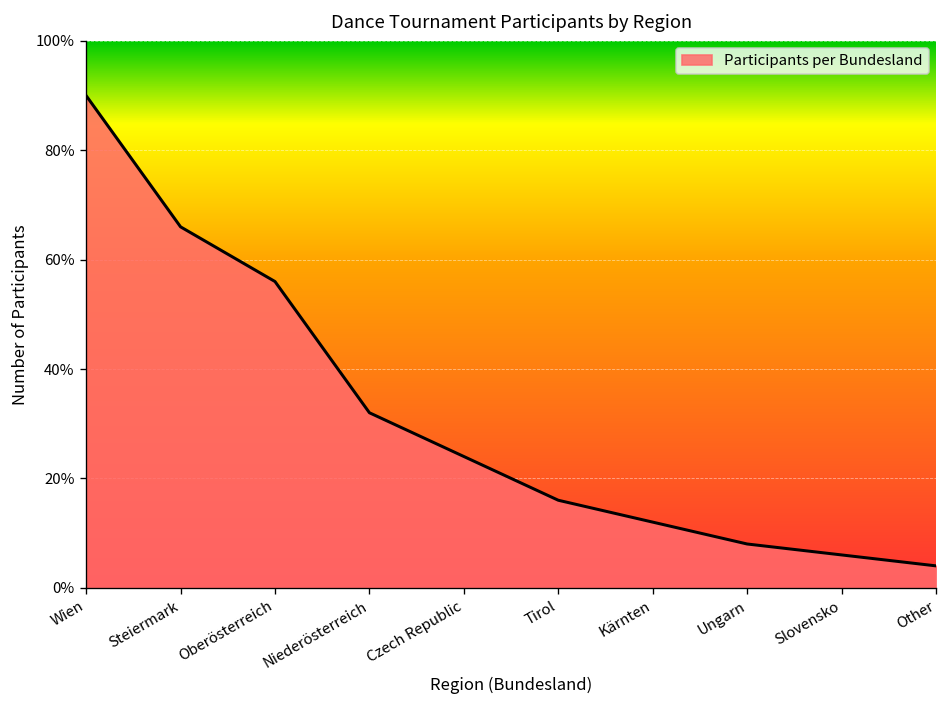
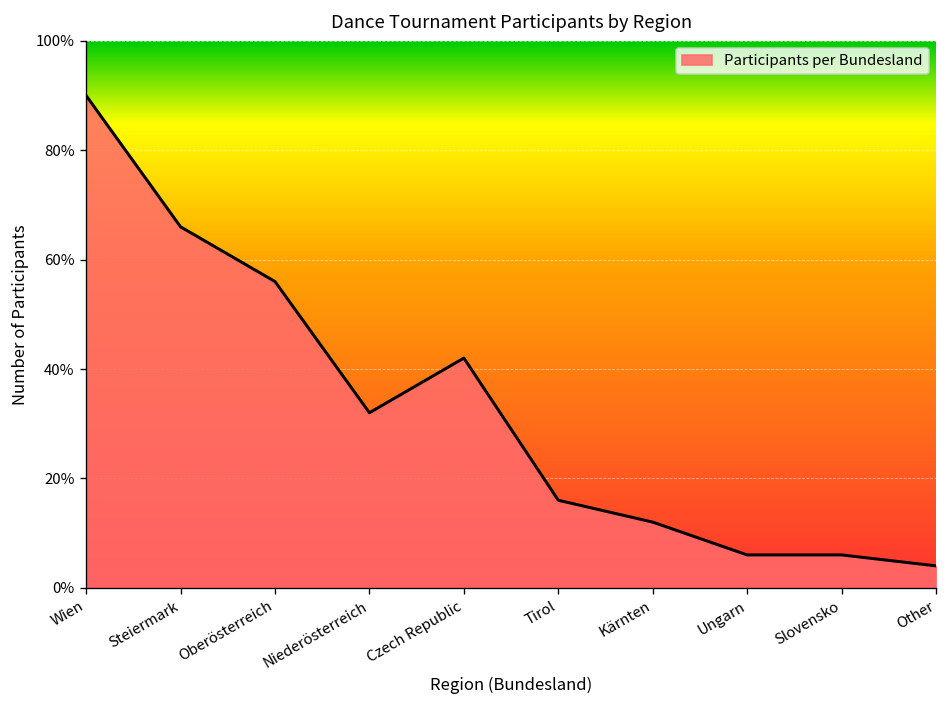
Czech Republic: 24% -> 42%
Ungarn: 8% -> 6%
